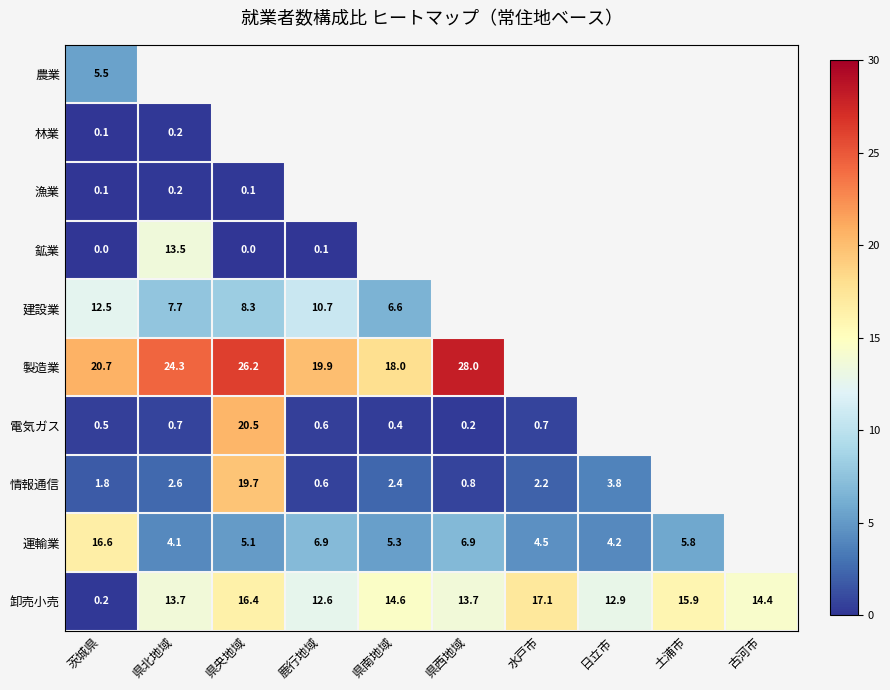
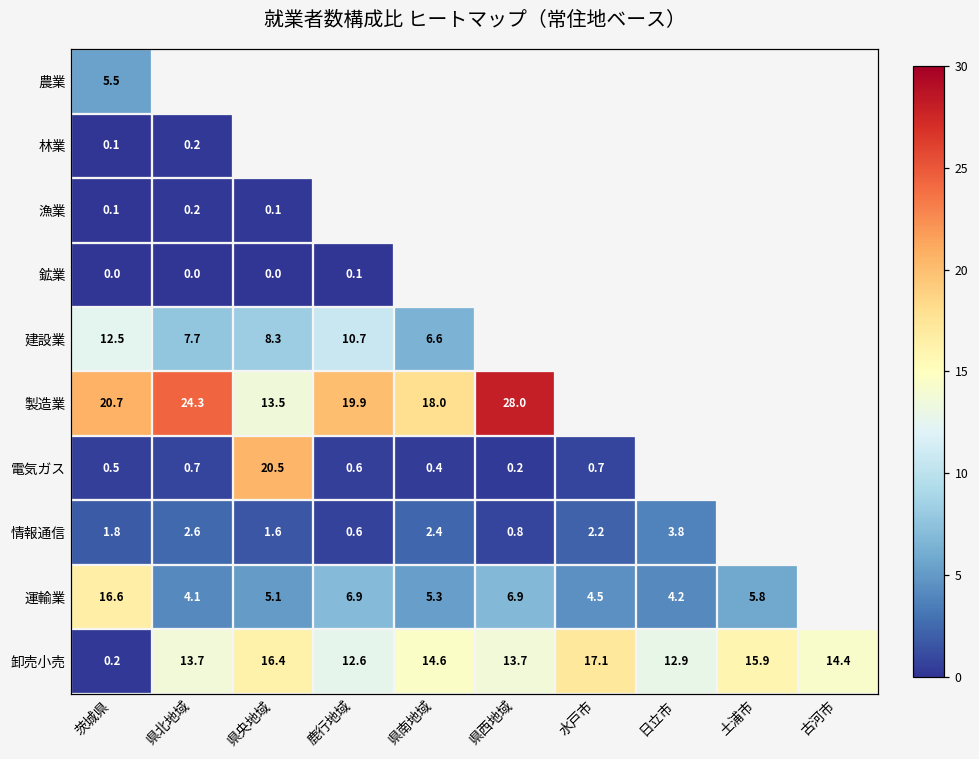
鉱業, 県北地域: 13.5 -> 0.0
製造業, 県央地域: 26.2 -> 13.5
情報通信, 県央地域: 19.7 -> 1.6
